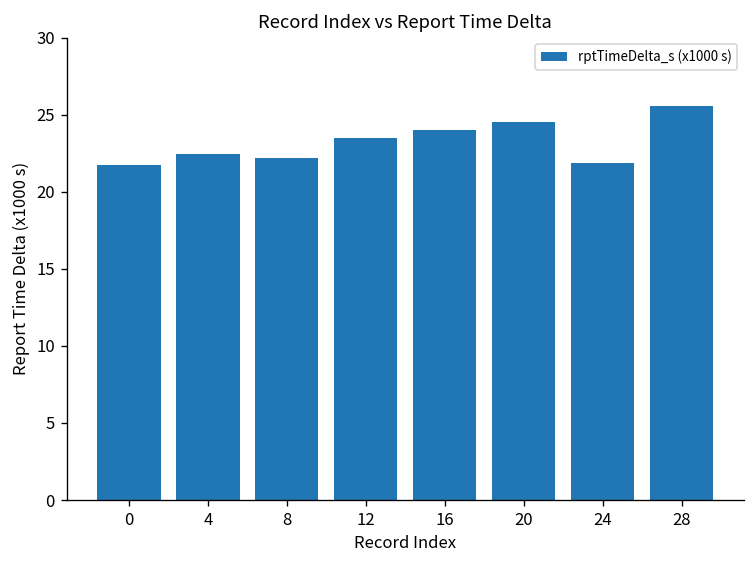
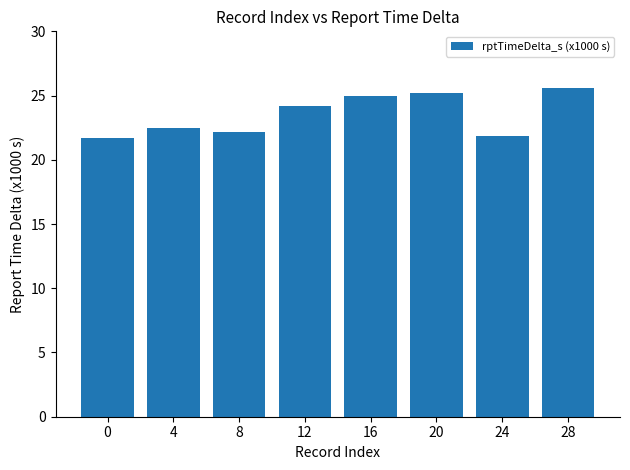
12: 23.5 -> 24.2
16: 24.0 -> 25.0
20: 24.5 -> 25.2
